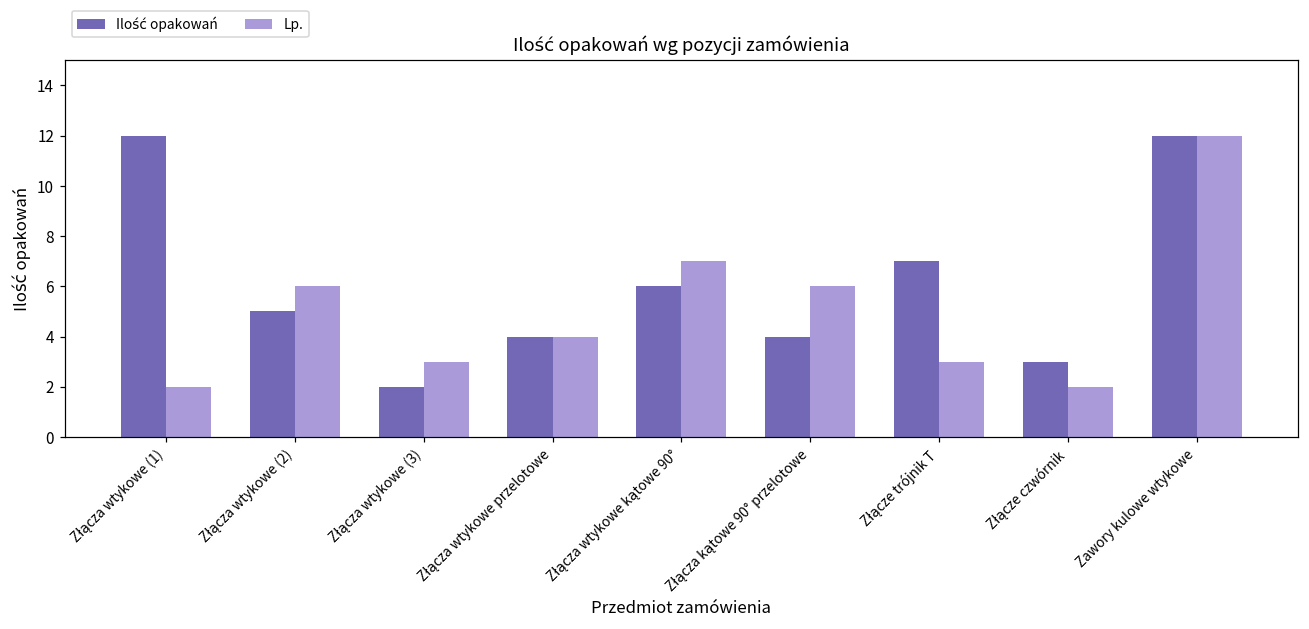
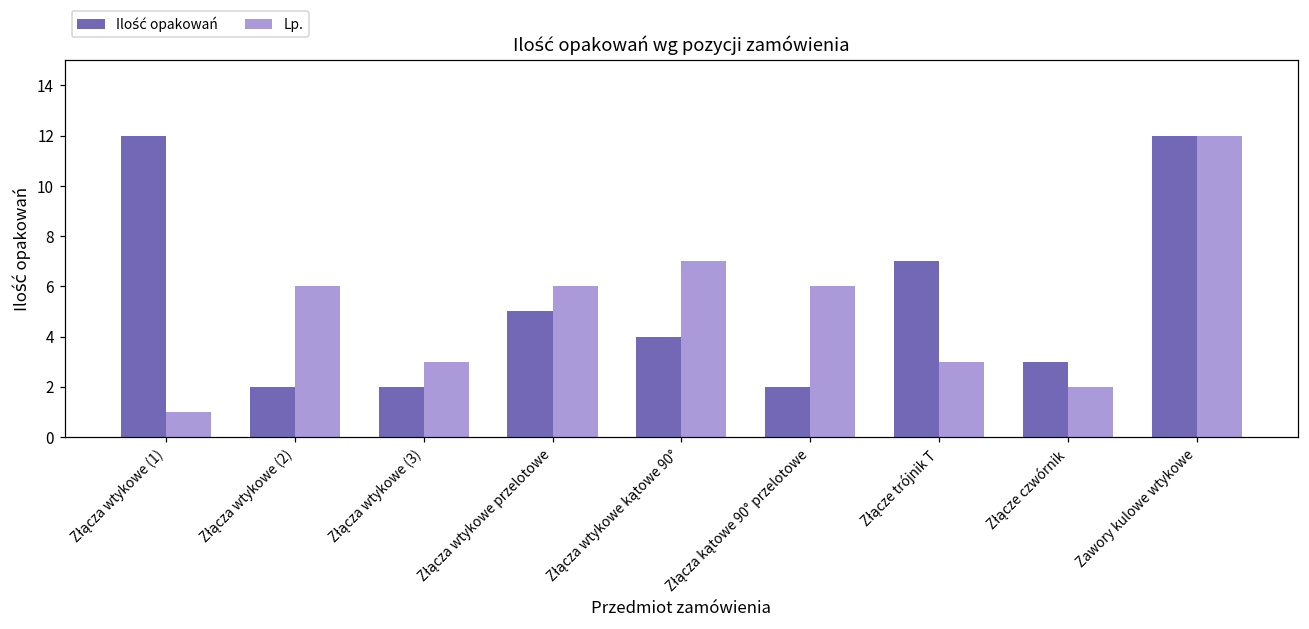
Lp., Złącza wtykowe (1): 2 -> 1
Ilość opakowań, Złącza wtykowe (2): 5 -> 2
Ilość opakowań, Złącza wtykowe przelotowe: 4 -> 5
Lp., Złącza wtykowe przelotowe: 4 -> 6
Ilość opakowań, Złącza wtykowe kątowe 90°: 6 -> 4
Ilość opakowań, Złącza kątowe 90° przelotowe: 4 -> 2
